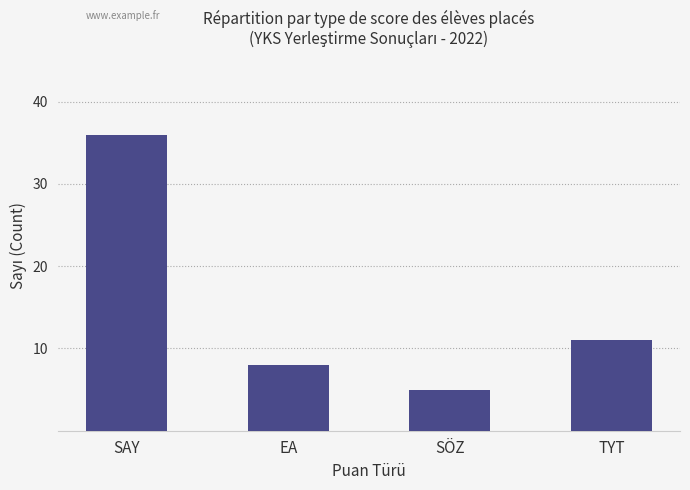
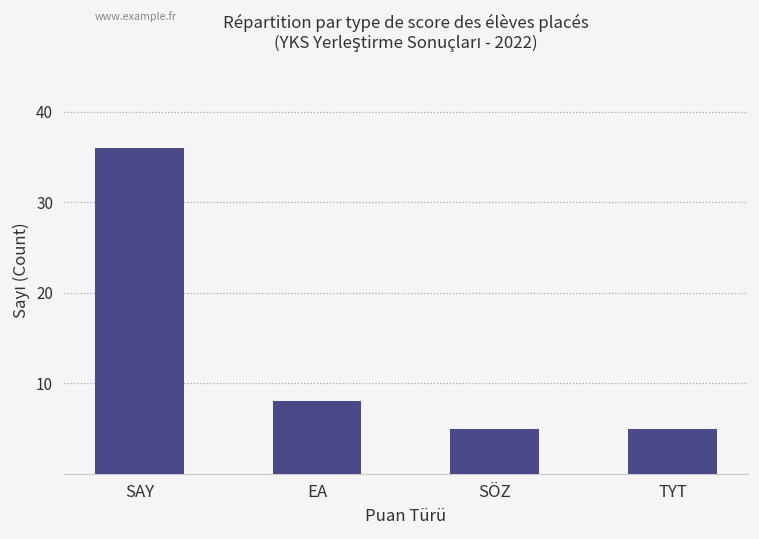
TYT: 11 -> 5
